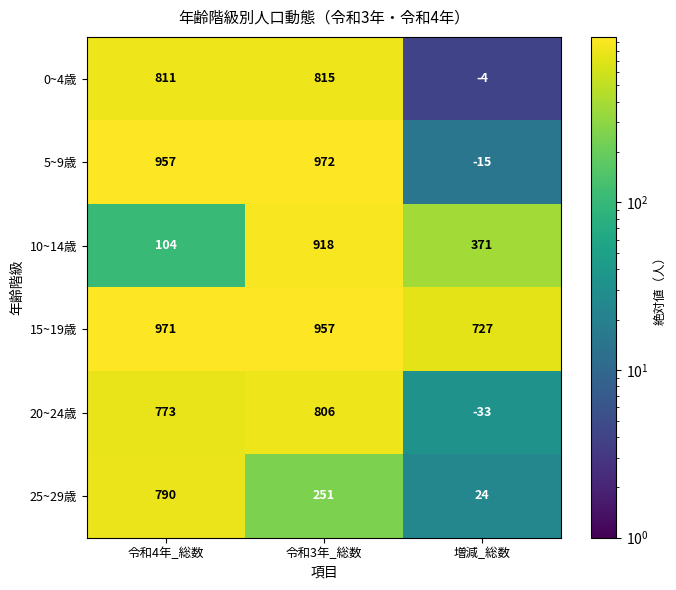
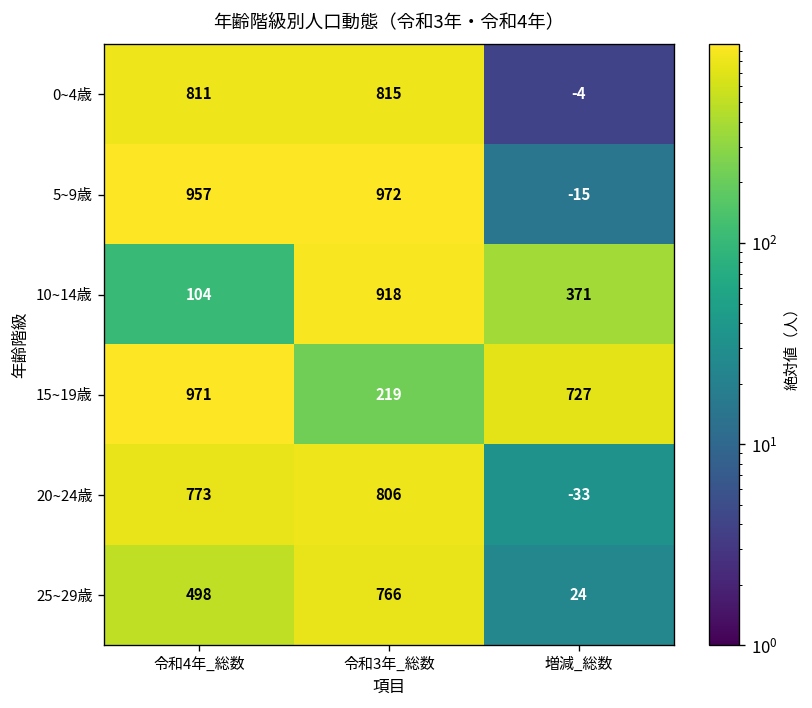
15~19歳, 令和3年_総数: 957 -> 219
25~29歳, 令和4年_総数: 790 -> 498
25~29歳, 令和3年_総数: 251 -> 766
